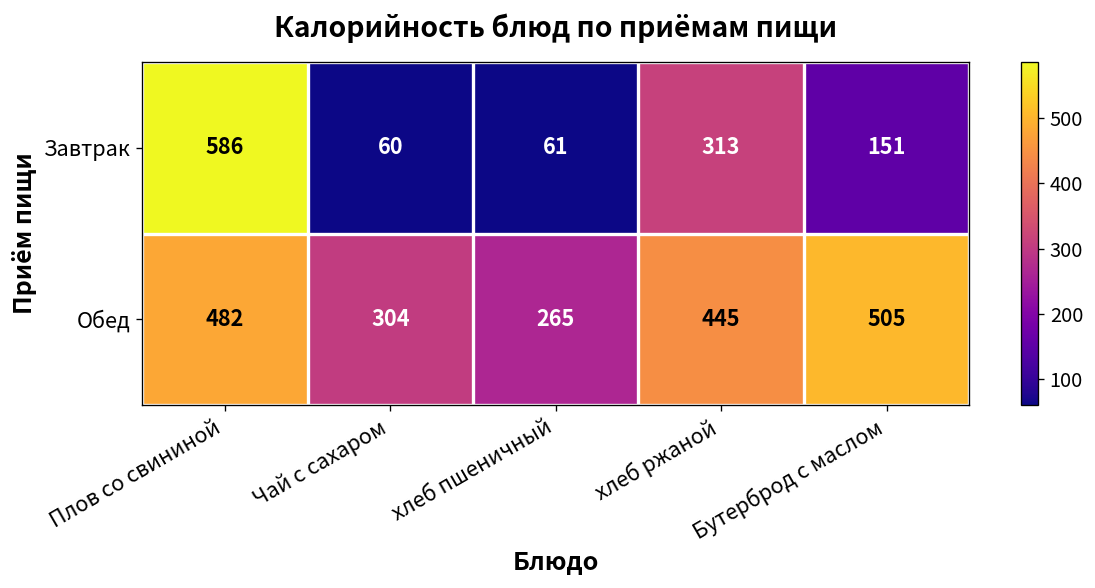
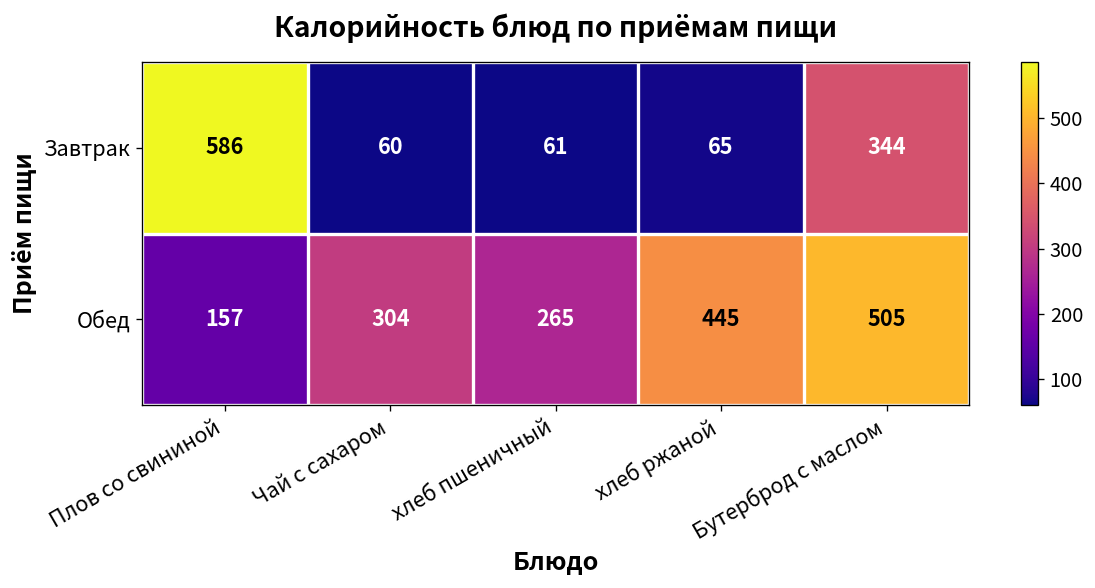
Завтрак, хлеб ржаной: 313 -> 65
Завтрак, Бутерброд с маслом: 151 -> 344
Обед, Плов со свининой: 482 -> 157
